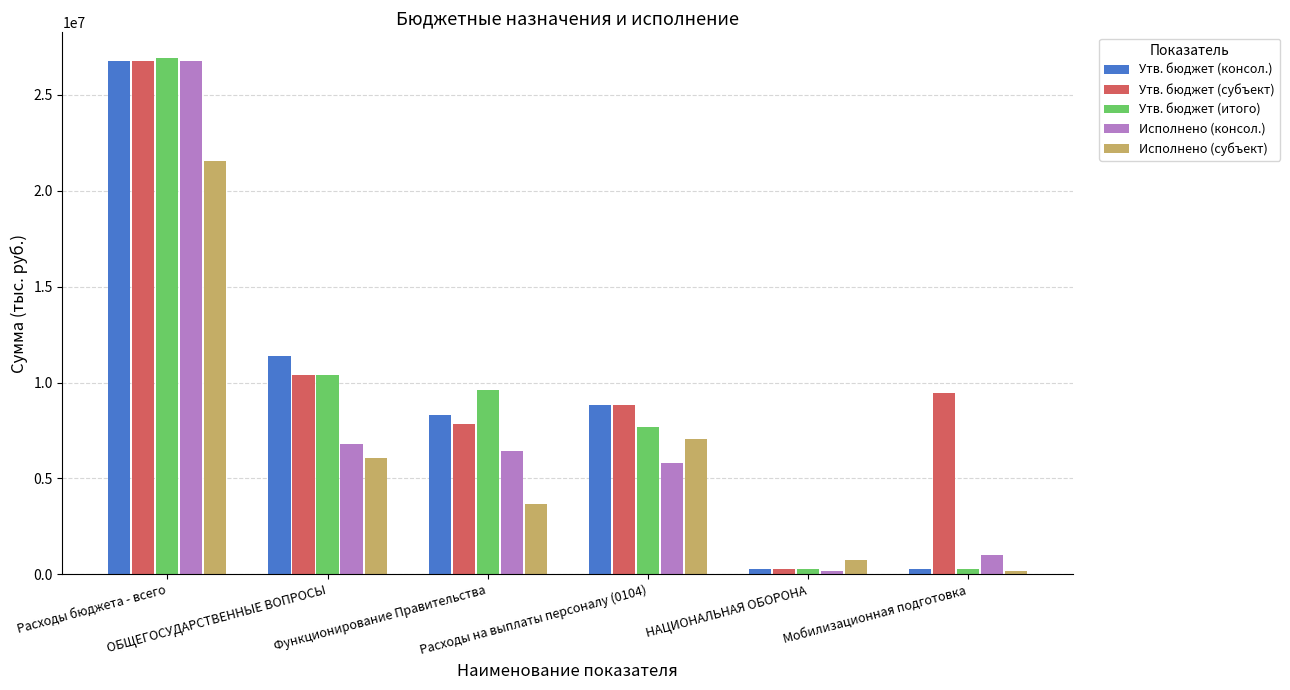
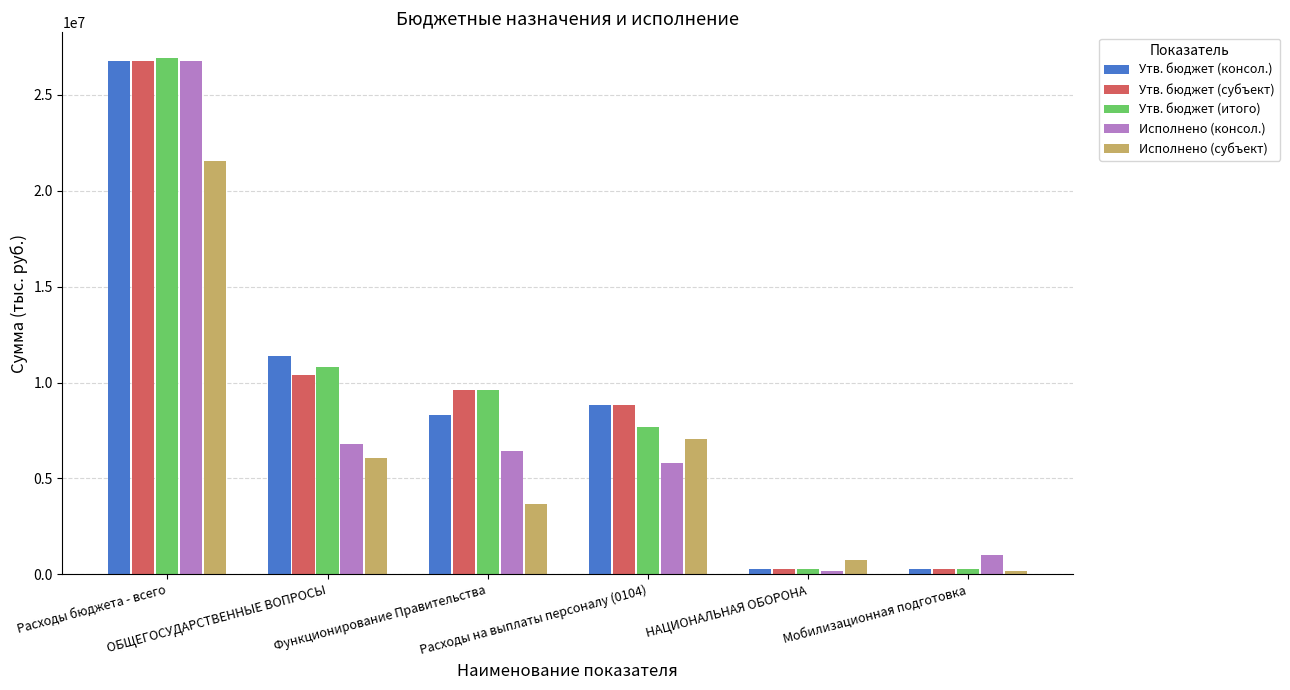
Утв. бюджет (итого), ОБЩЕГОСУДАРСТВЕННЫЕ ВОПРОСЫ: 10400000 -> 10800000
Утв. бюджет (субъект), Функционирование Правительства: 7900000 -> 9600000
Утв. бюджет (субъект), Мобилизационная подготовка: 9500000 -> 300000
